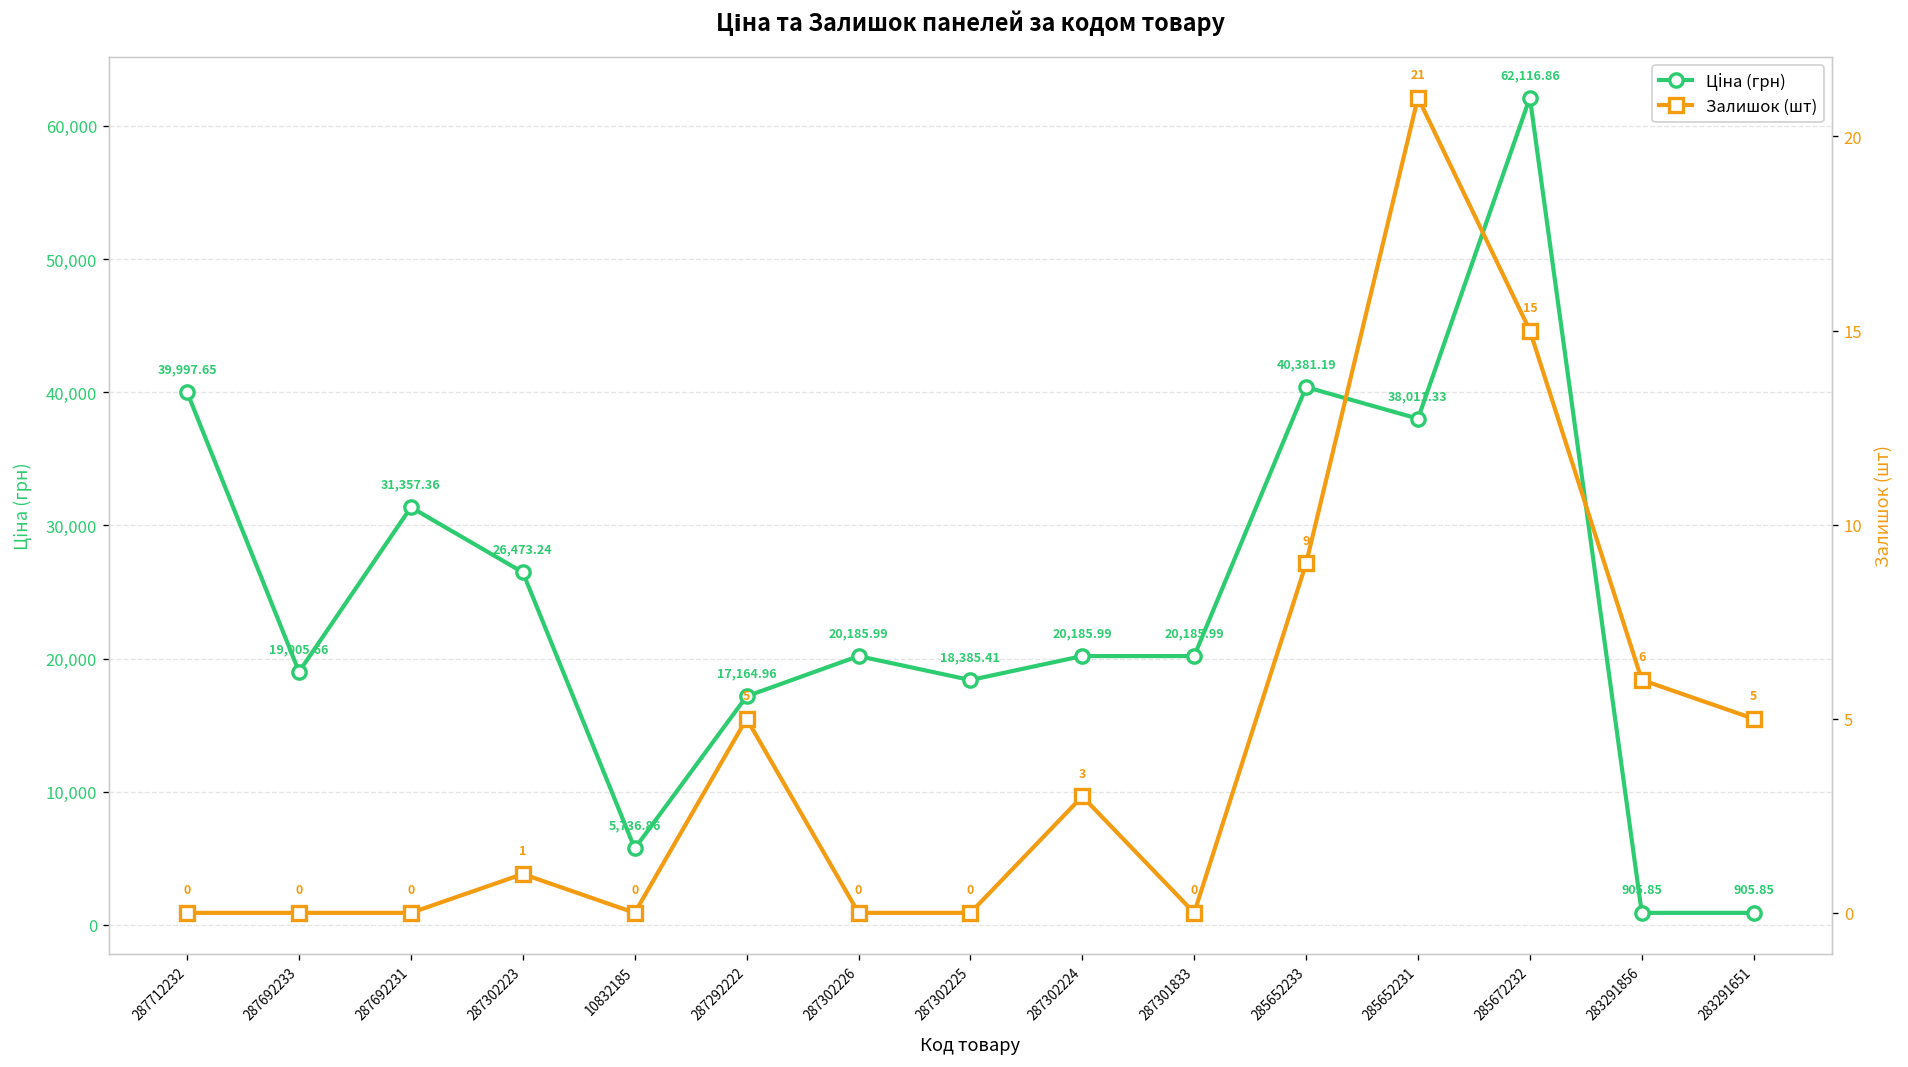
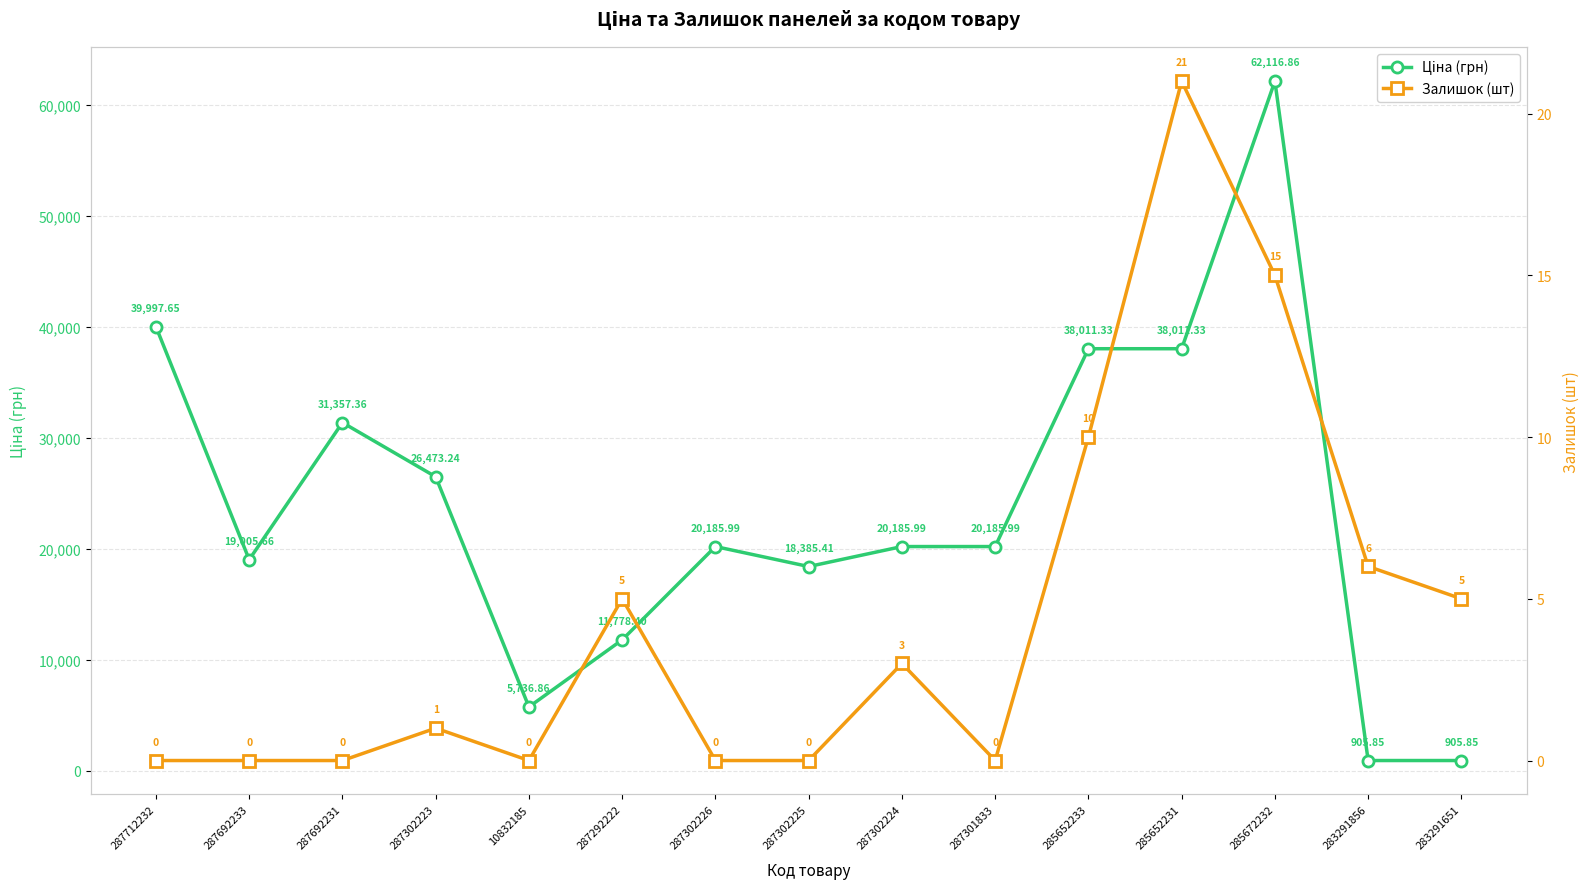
Ціна (грн), 287292222: 17,164.96 -> 11,778.40
Ціна (грн), 285652233: 40,381.19 -> 38,011.33
Залишок (шт), 285652233: 9 -> 10
